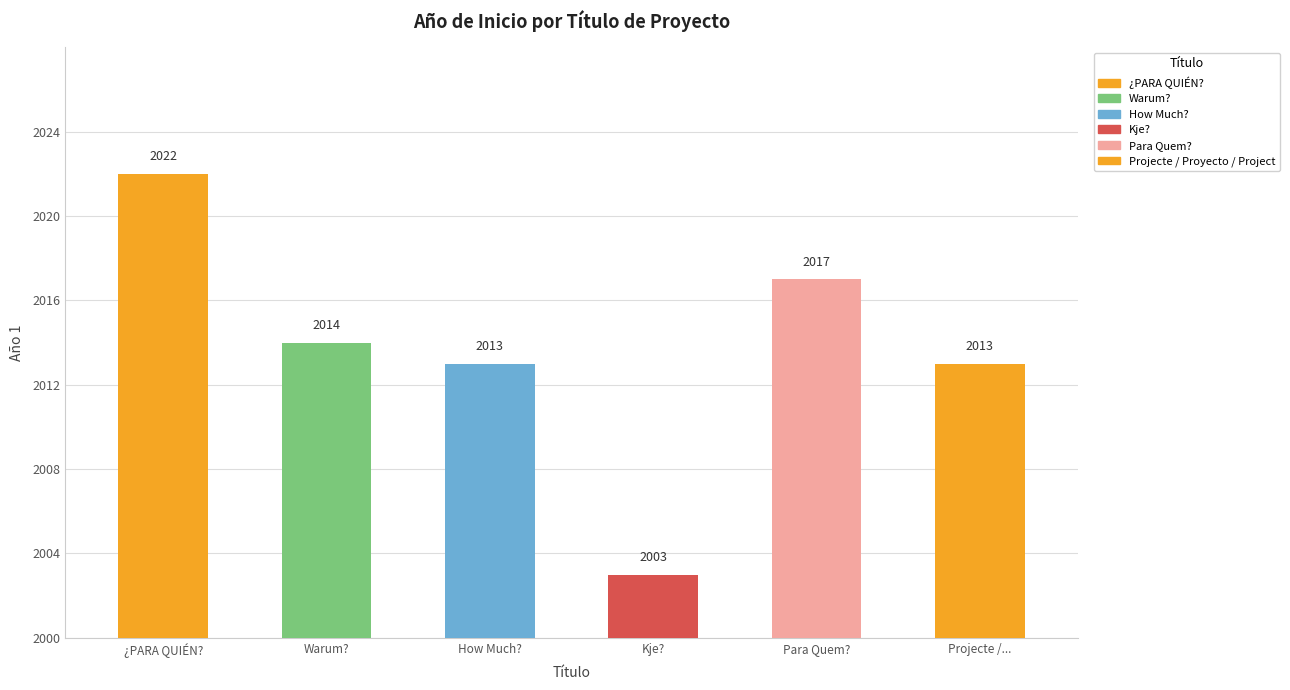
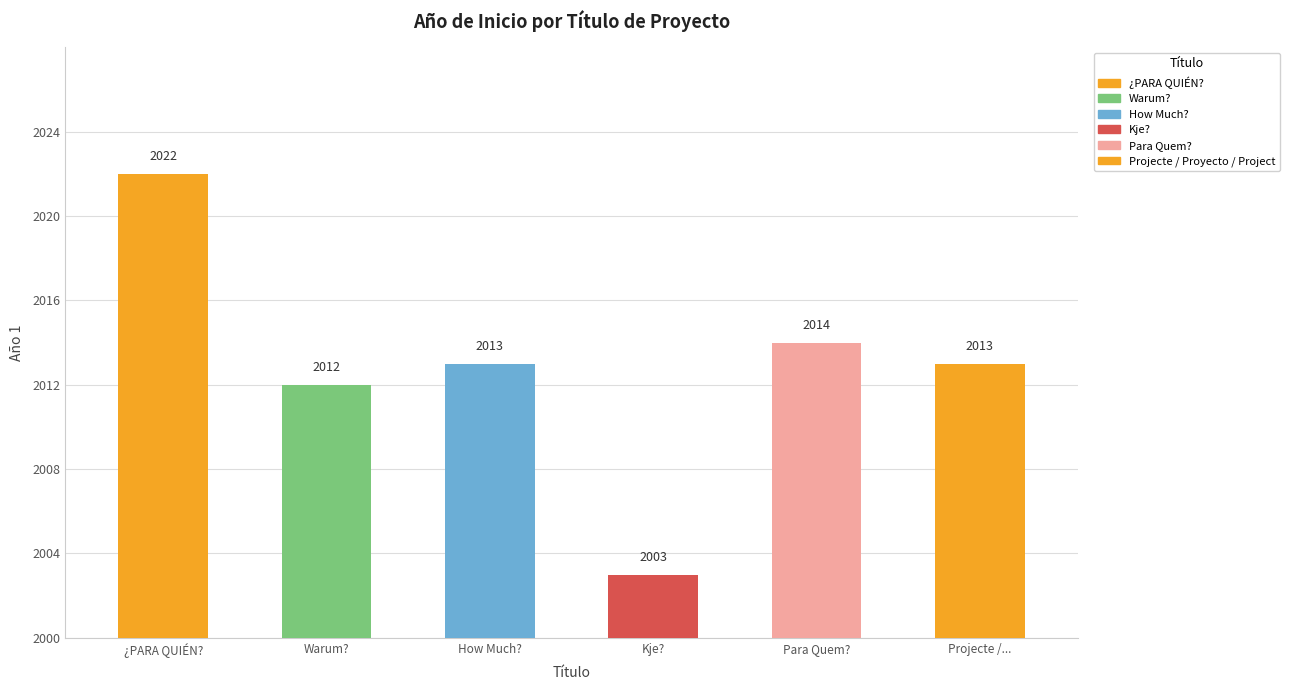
Warum?: 2014 -> 2012
Para Quem?: 2017 -> 2014
